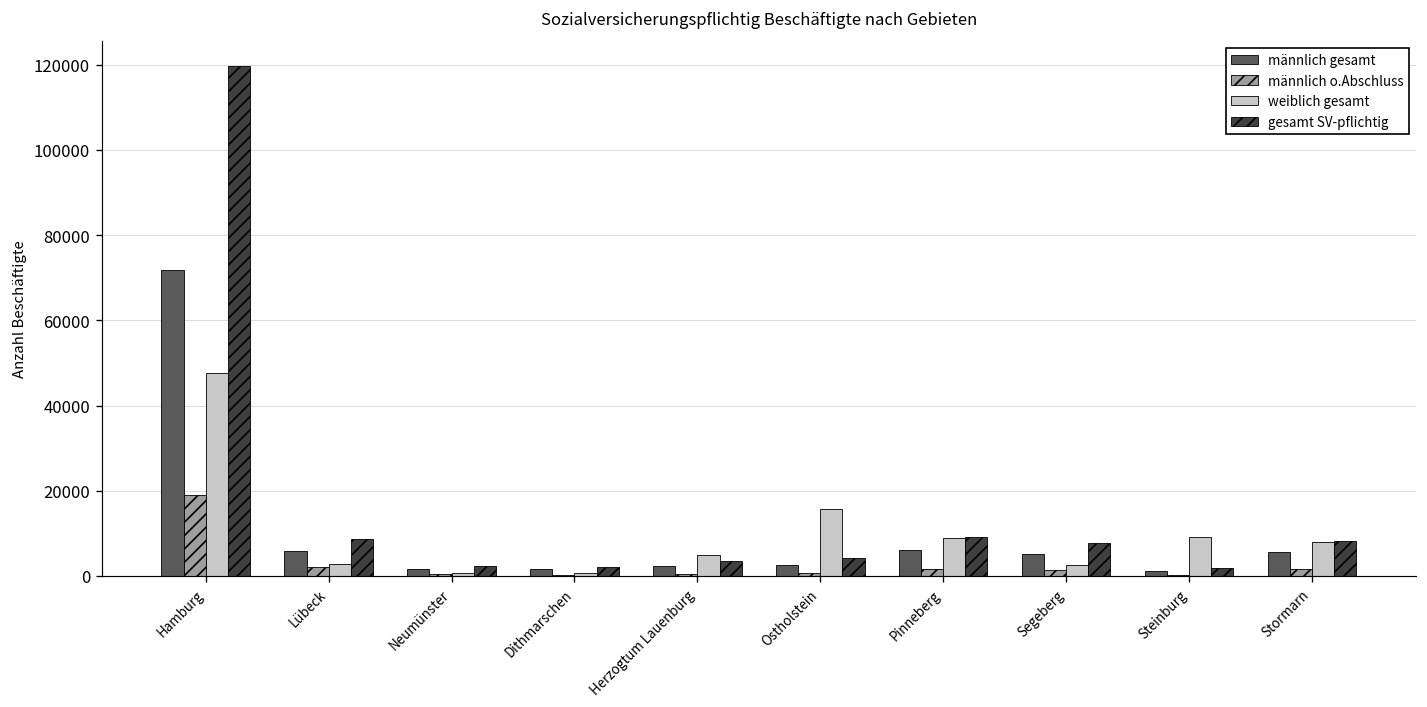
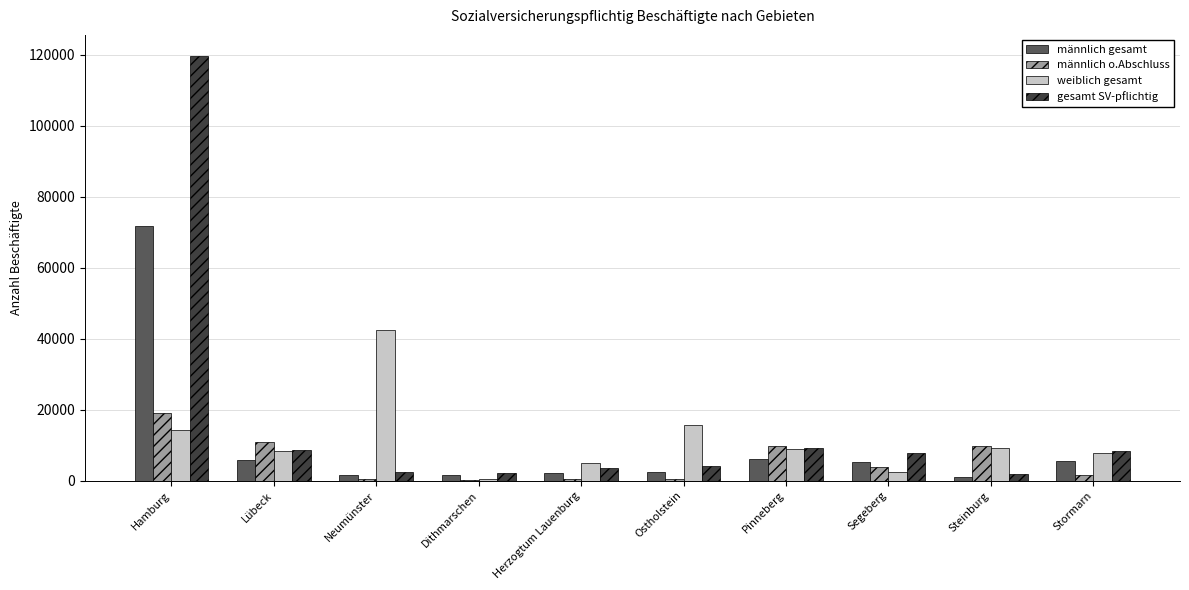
weiblich gesamt, Hamburg: 48000 -> 14000
männlich o.Abschluss, Lübeck: 2000 -> 11000
weiblich gesamt, Lübeck: 3000 -> 9000
weiblich gesamt, Neumünster: 1000 -> 43000
männlich o.Abschluss, Pinneberg: 2000 -> 10000
männlich o.Abschluss, Segeberg: 1000 -> 4000
männlich o.Abschluss, Steinburg: 0 -> 10000
